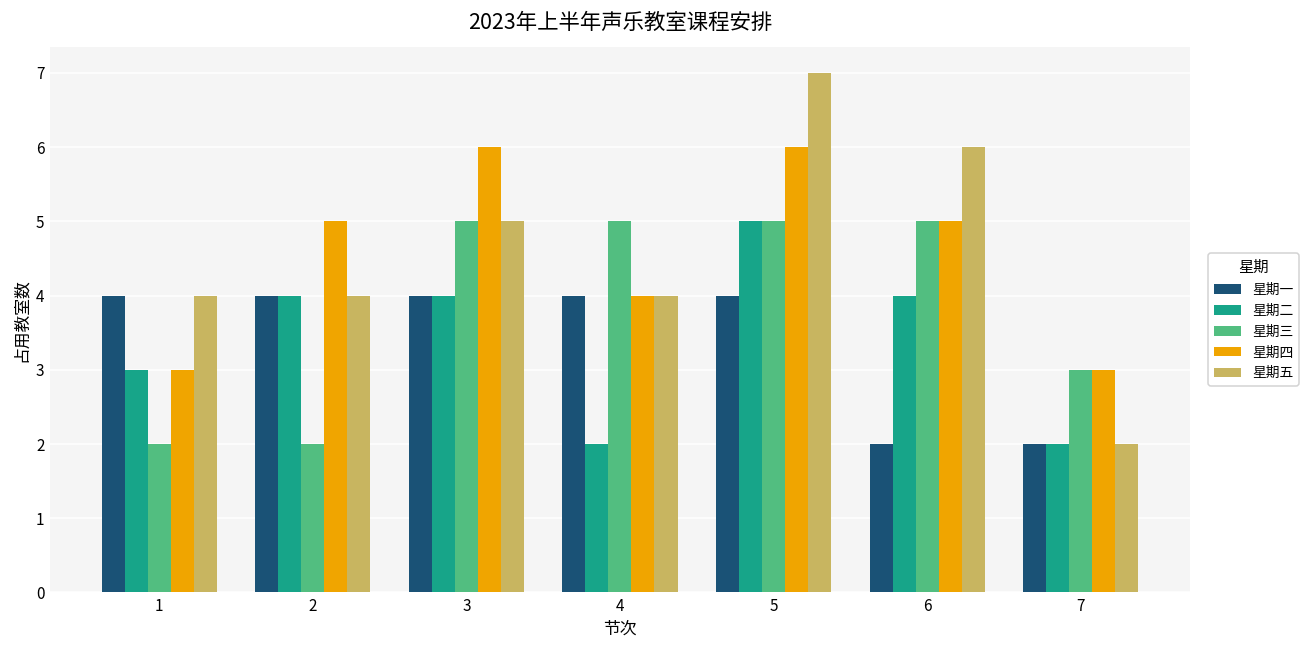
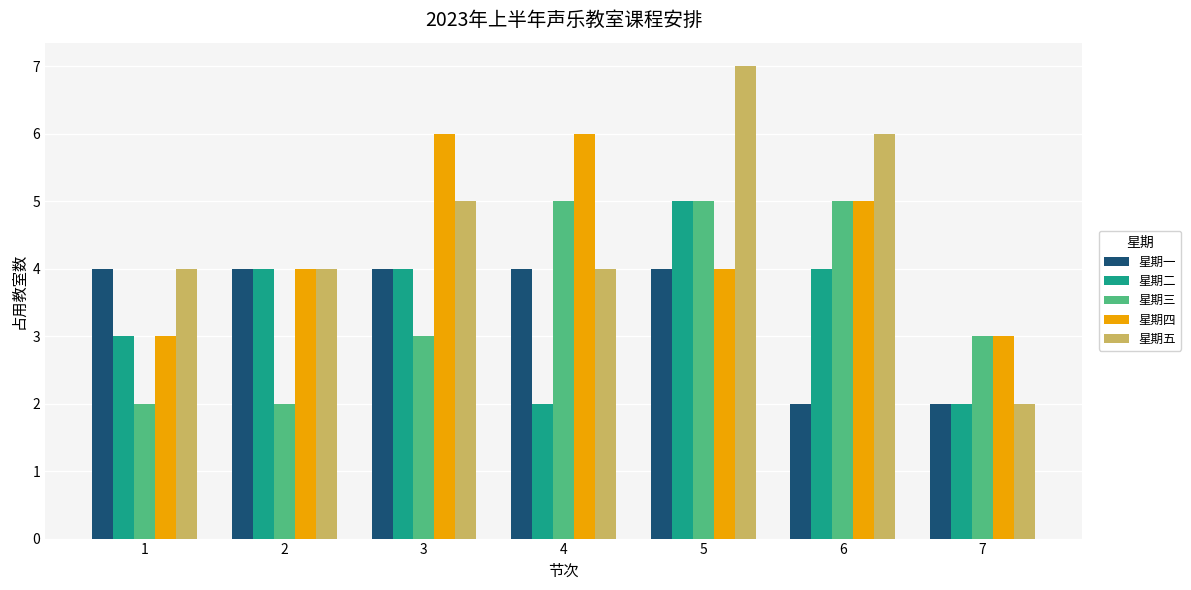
星期四, 2: 5 -> 4
星期三, 3: 5 -> 3
星期四, 4: 4 -> 6
星期四, 5: 6 -> 4
